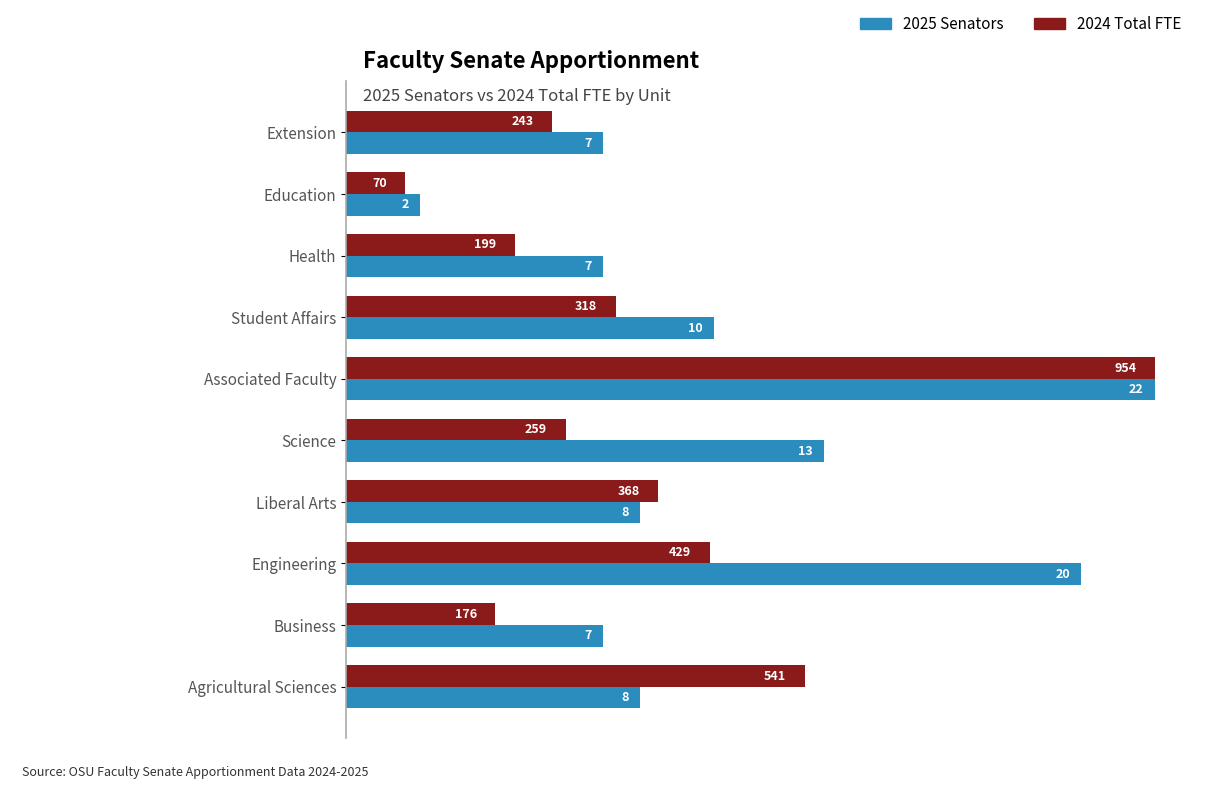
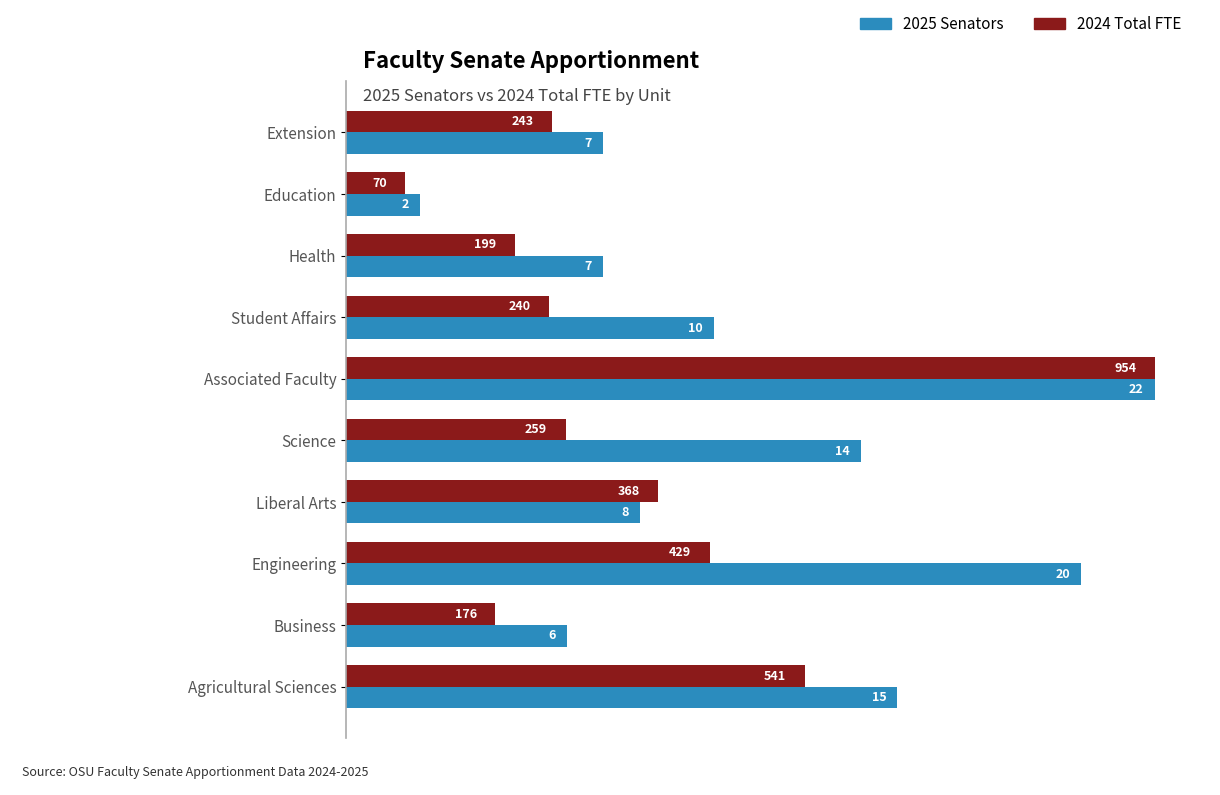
2024 Total FTE, Student Affairs: 318 -> 240
2025 Senators, Science: 13 -> 14
2025 Senators, Business: 7 -> 6
2025 Senators, Agricultural Sciences: 8 -> 15
